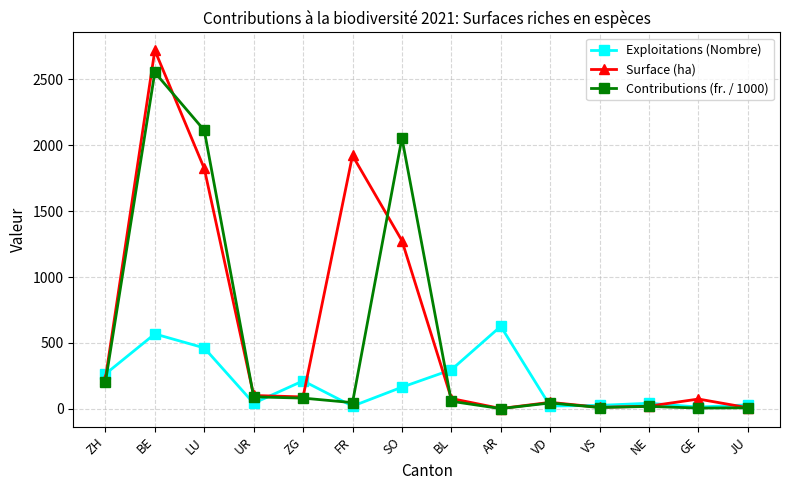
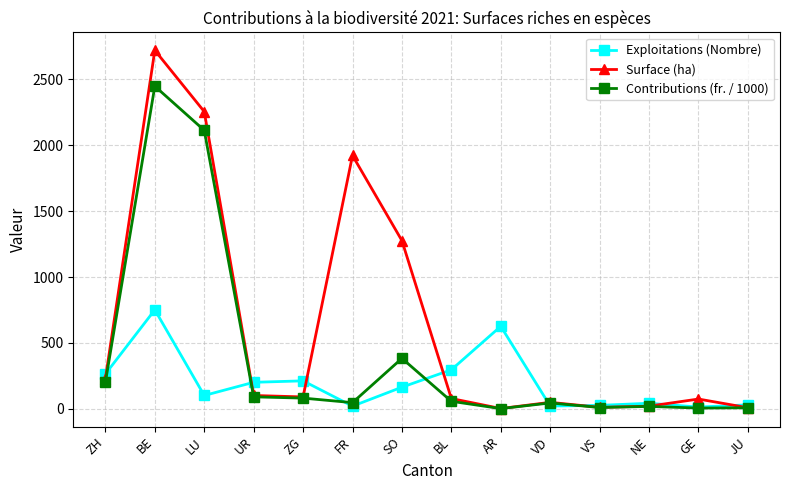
Exploitations (Nombre), BE: 570 -> 750
Contributions (fr. / 1000), BE: 2550 -> 2450
Exploitations (Nombre), LU: 460 -> 100
Surface (ha), LU: 1820 -> 2260
Exploitations (Nombre), UR: 40 -> 200
Contributions (fr. / 1000), SO: 2050 -> 380
